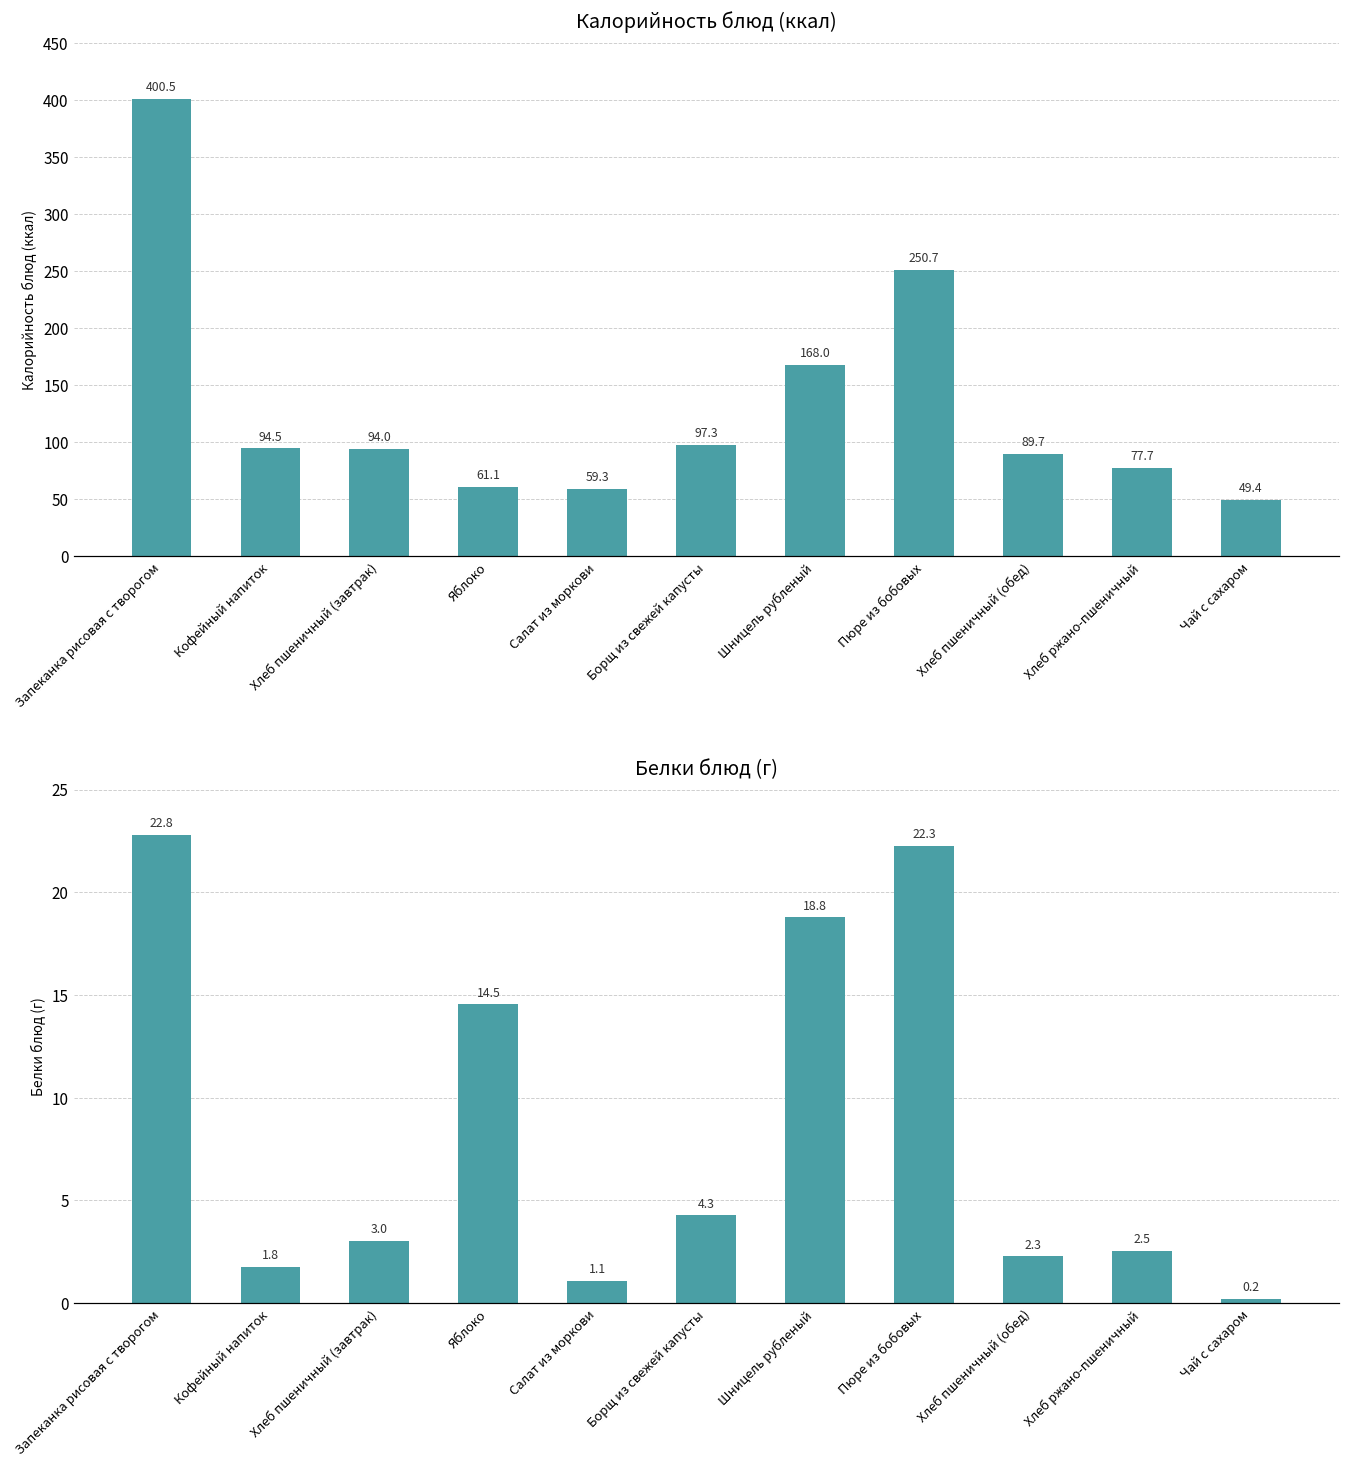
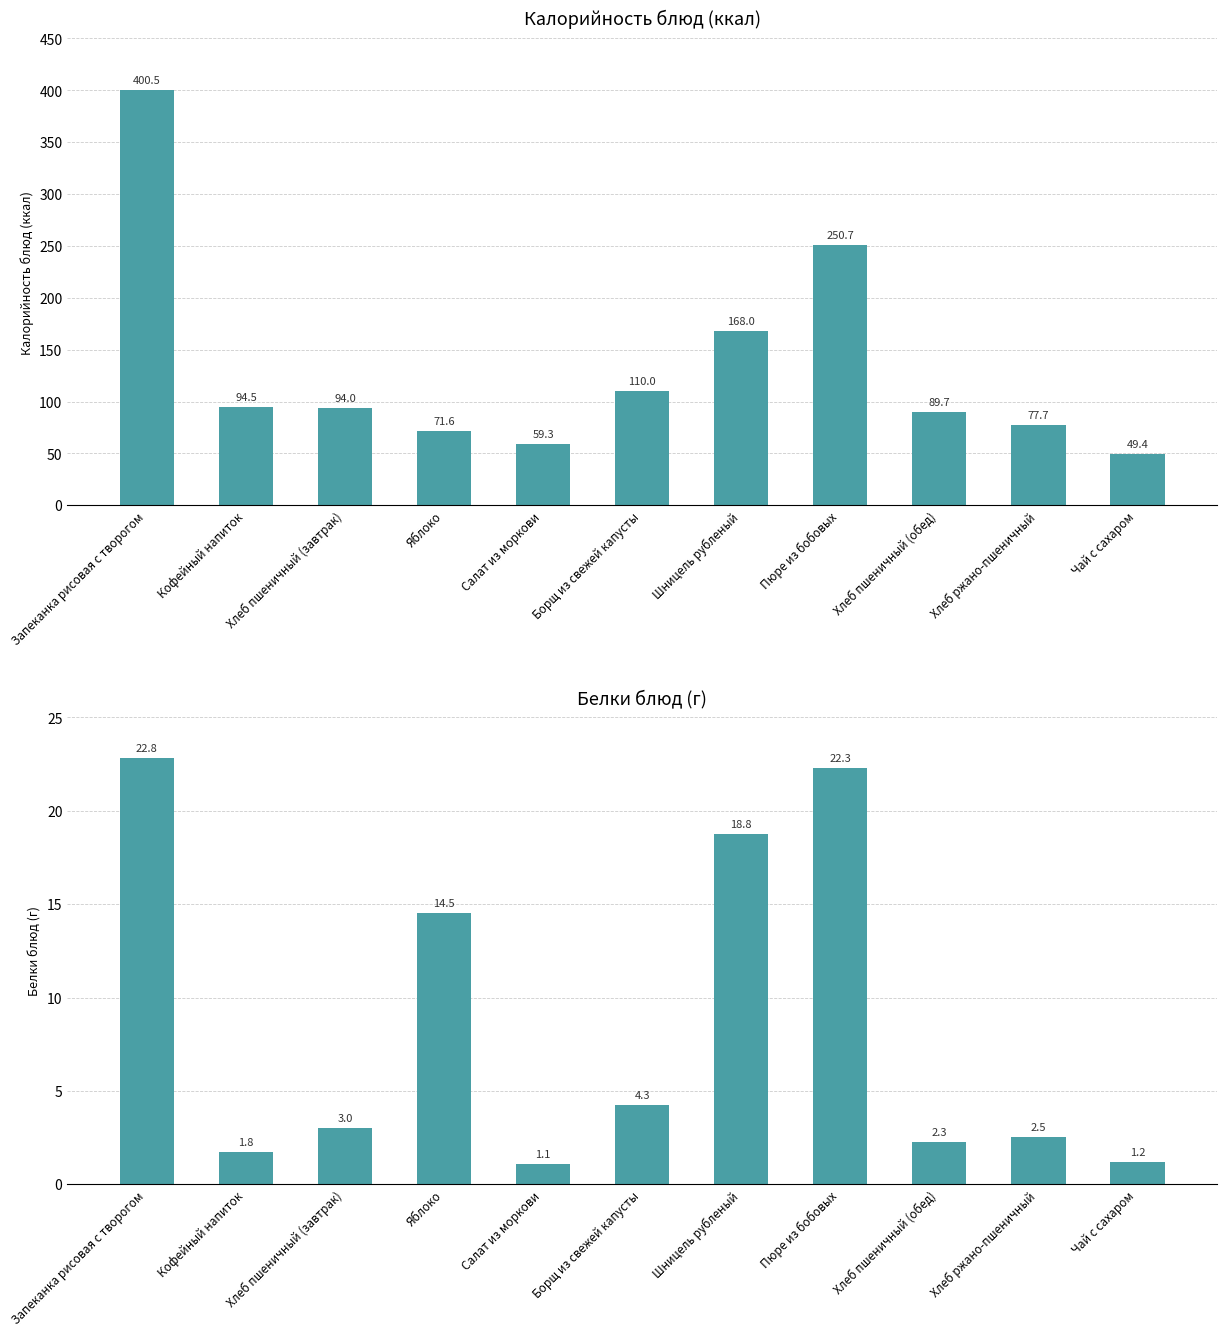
Калорийность блюд (ккал), Яблоко: 61.1 -> 71.6
Калорийность блюд (ккал), Борщ из свежей капусты: 97.3 -> 110.0
Белки блюд (г), Чай с сахаром: 0.2 -> 1.2
